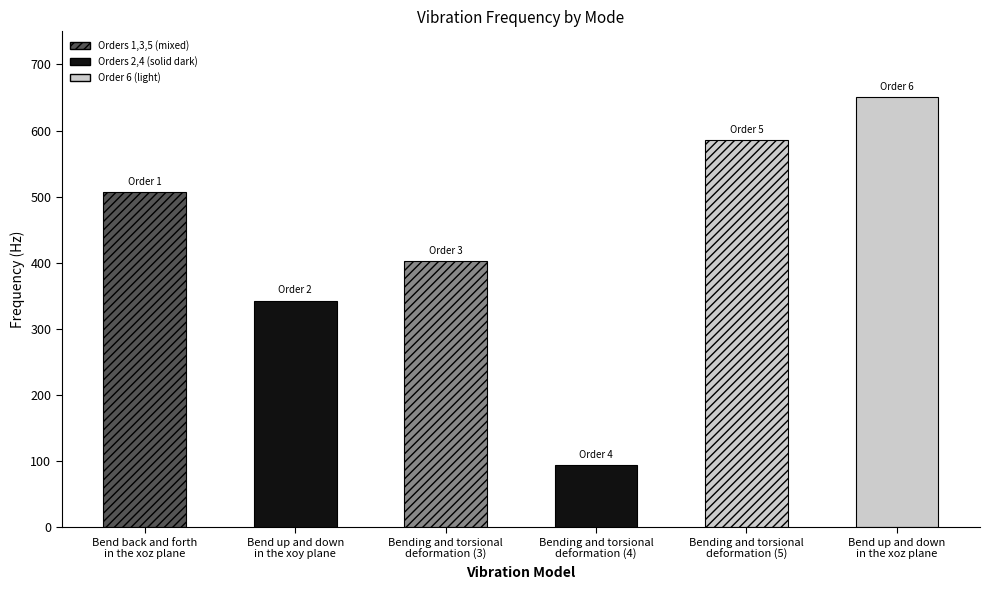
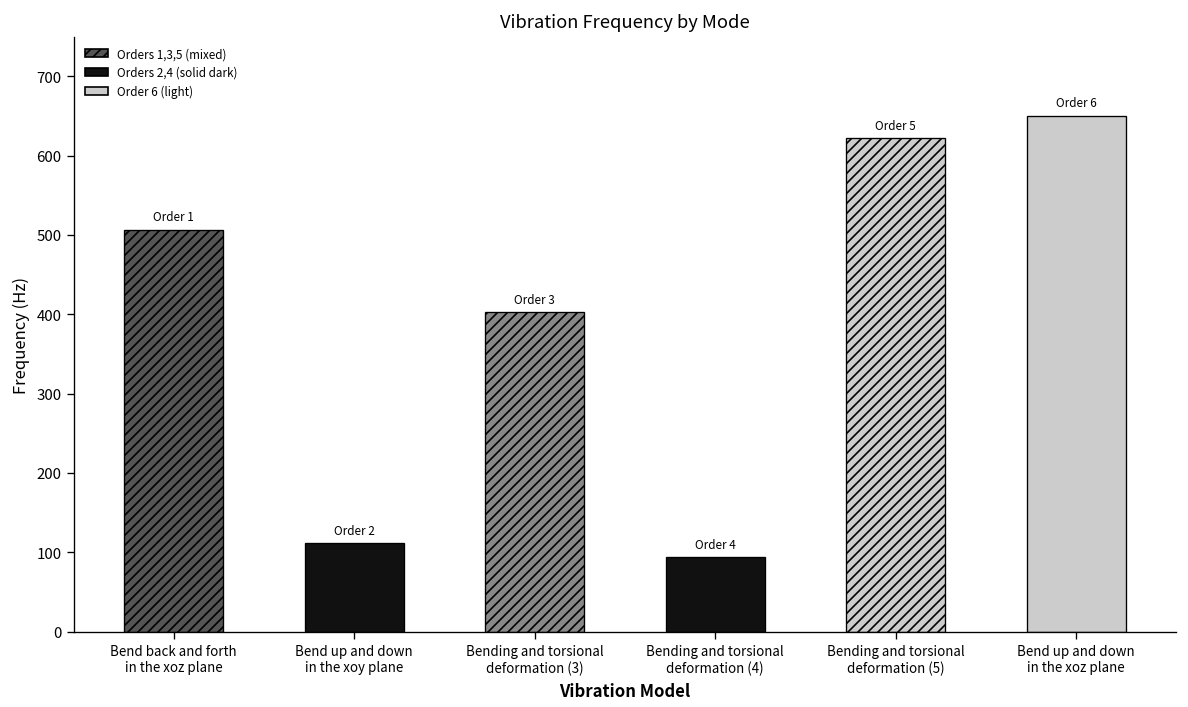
Bend up and down in the xoy plane: 340 -> 110
Bending and torsional deformation (5): 590 -> 620
